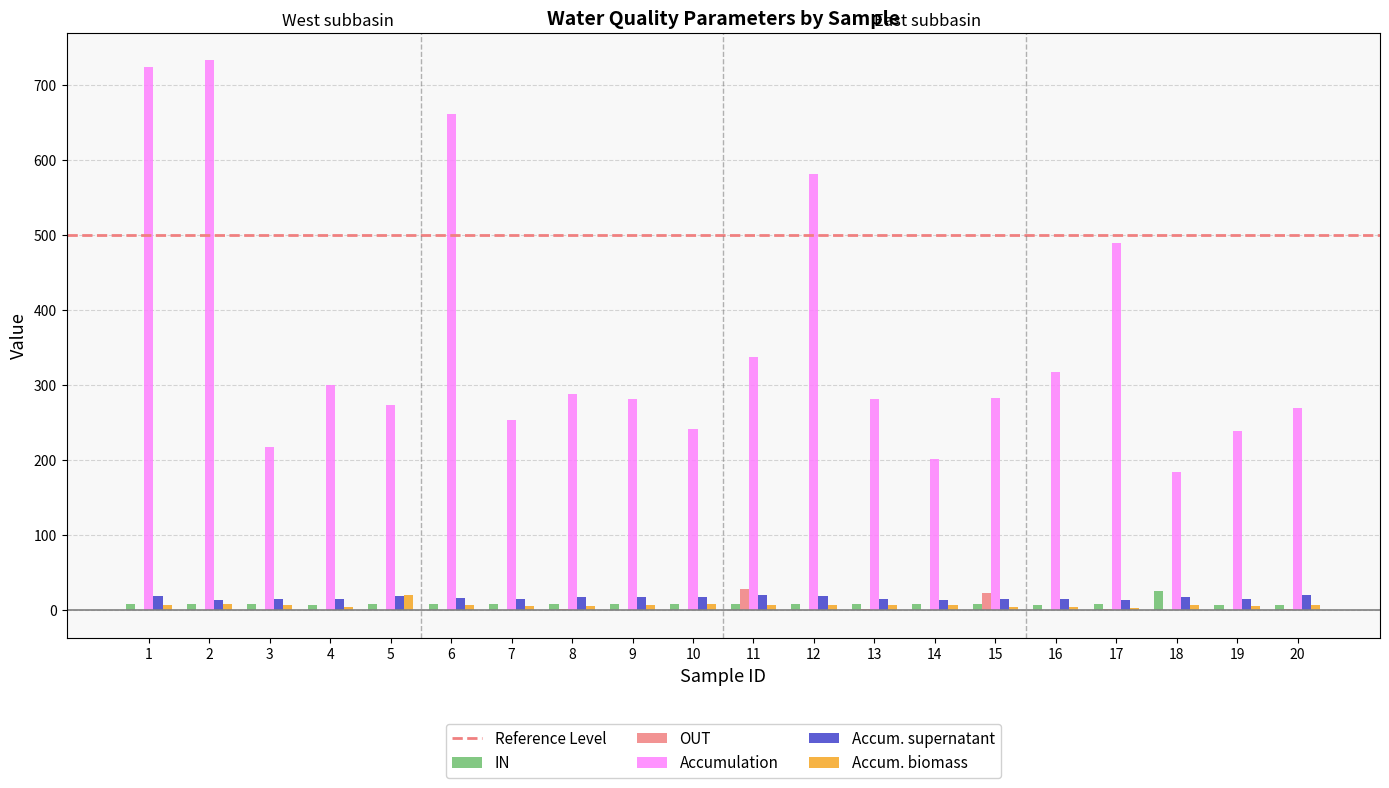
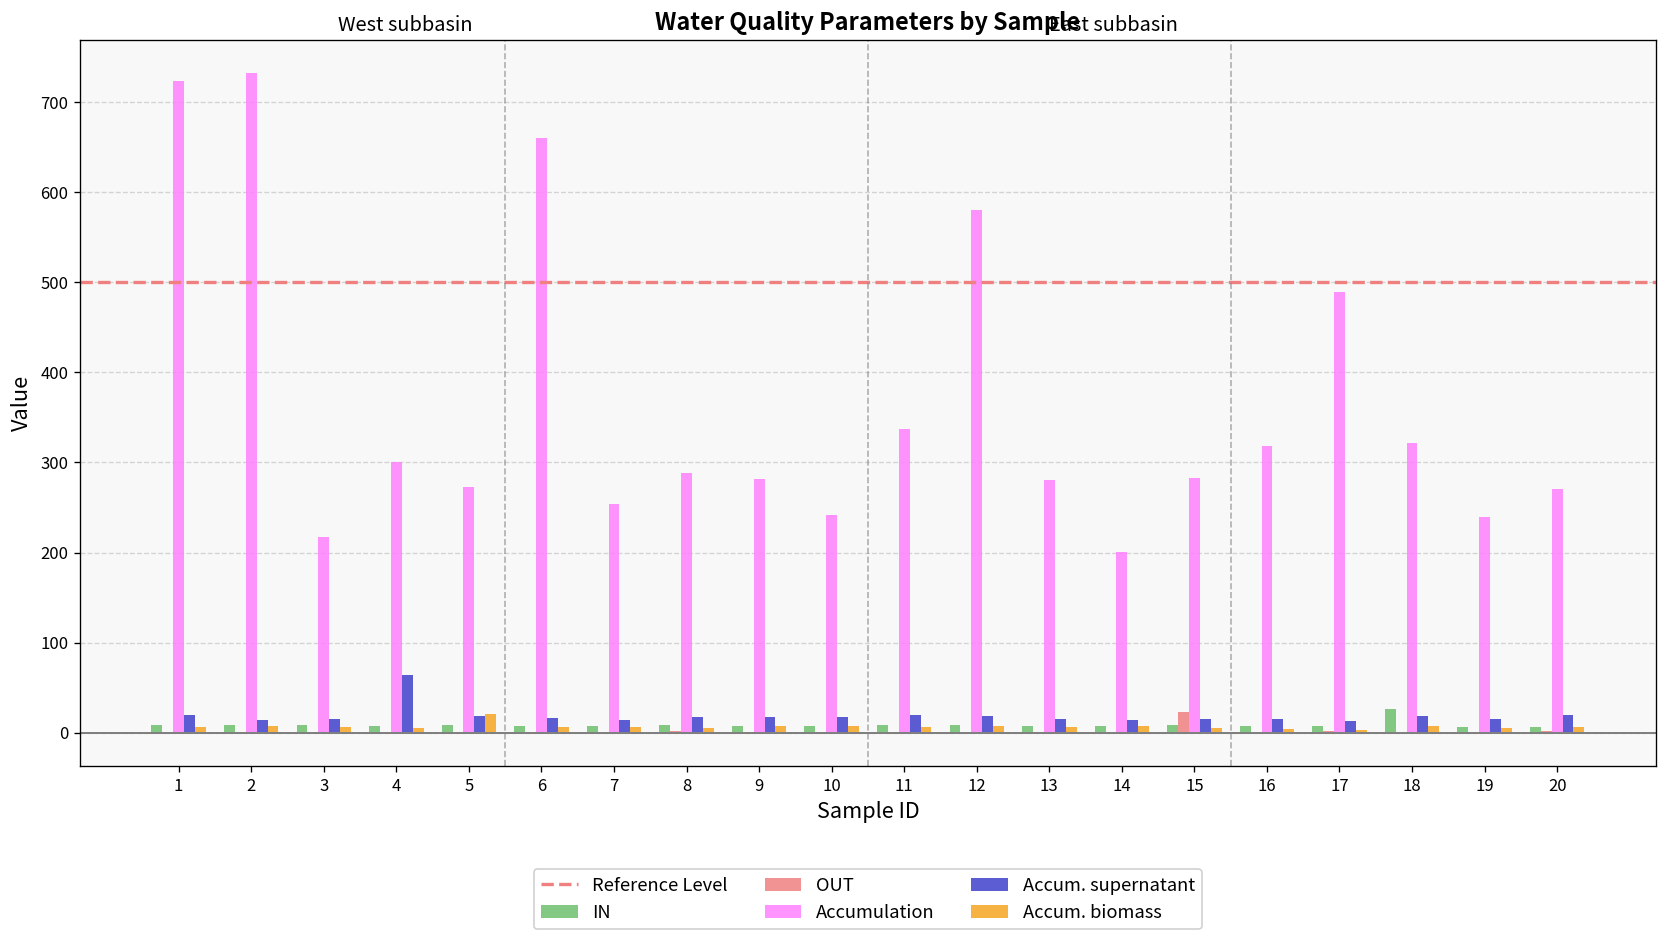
Accum. supernatant, 4: 20 -> 60
OUT, 11: 30 -> 0
Accumulation, 18: 180 -> 320
